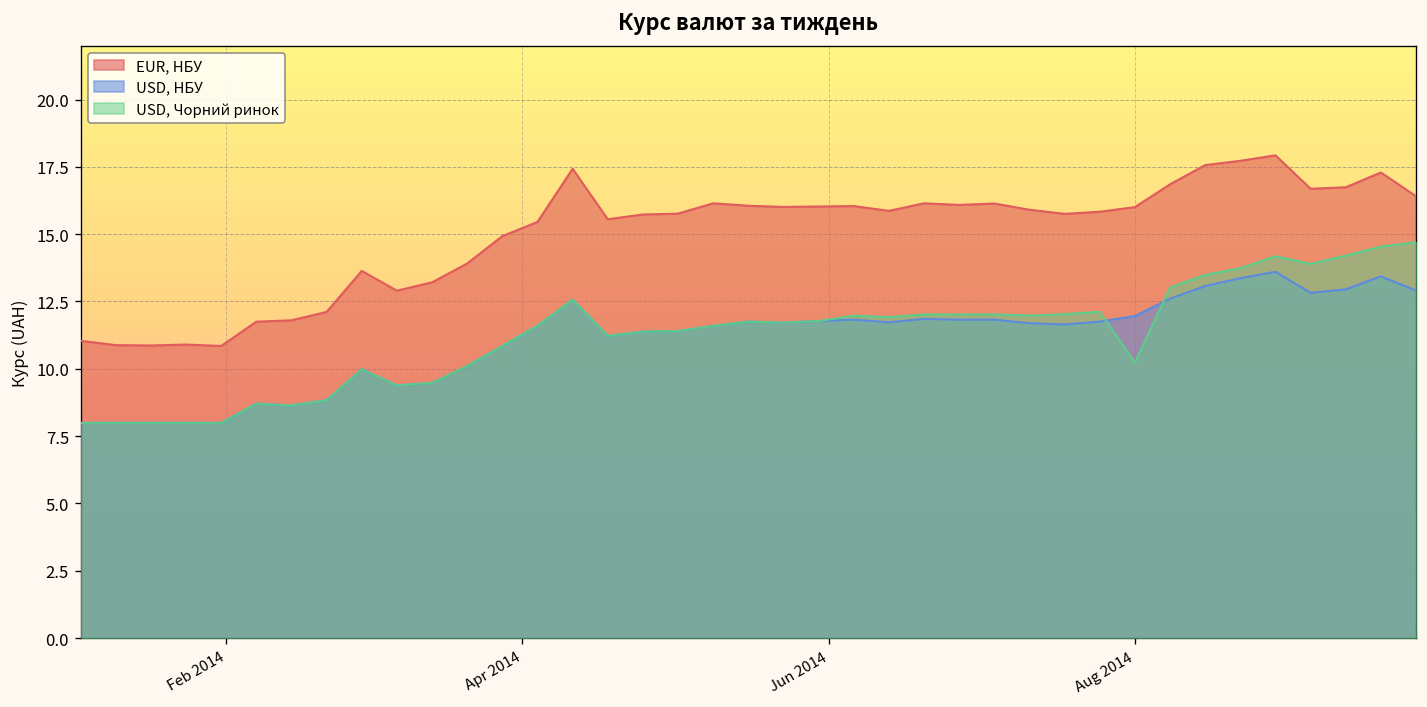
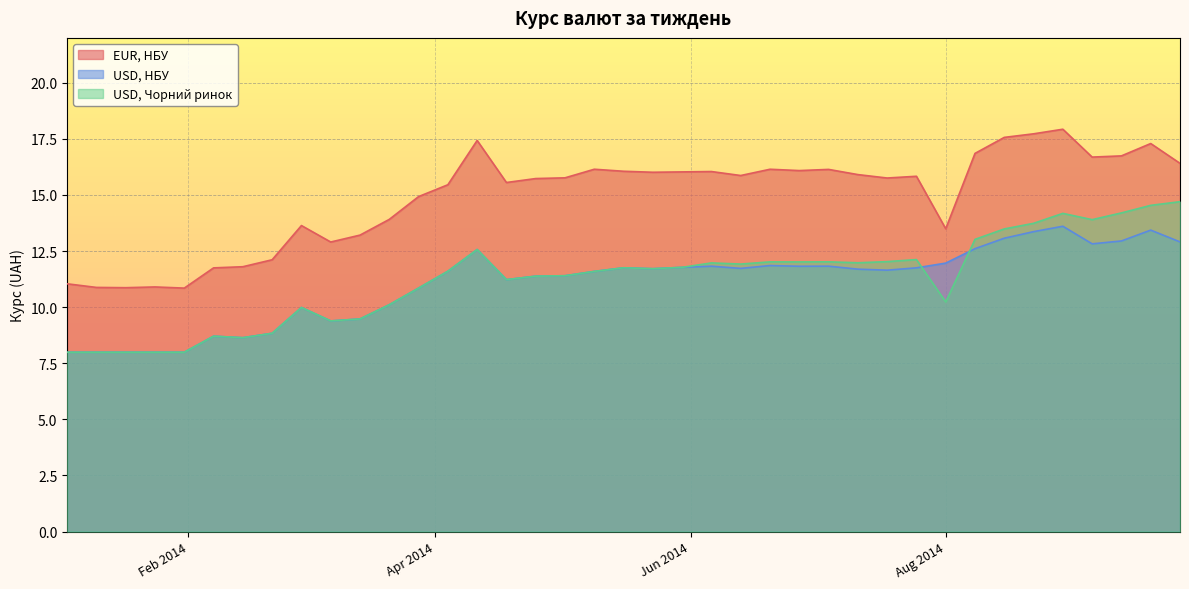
EUR, НБУ, Aug 2014: 16.0 -> 13.5
